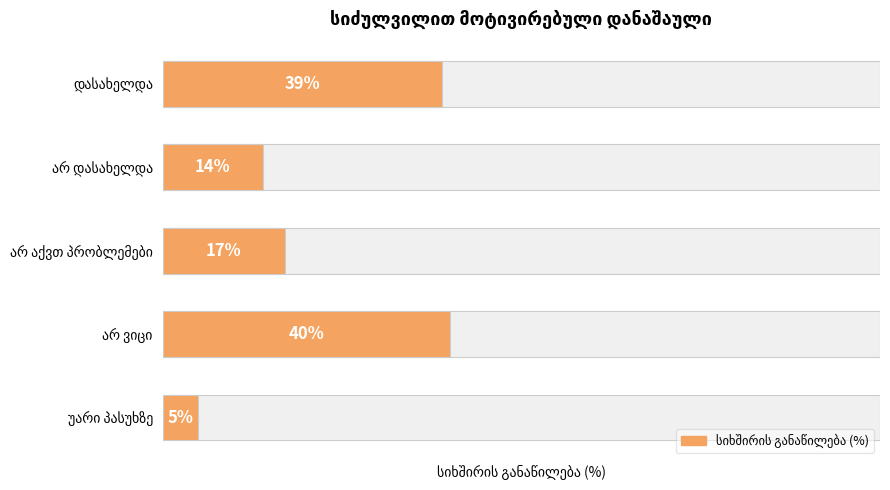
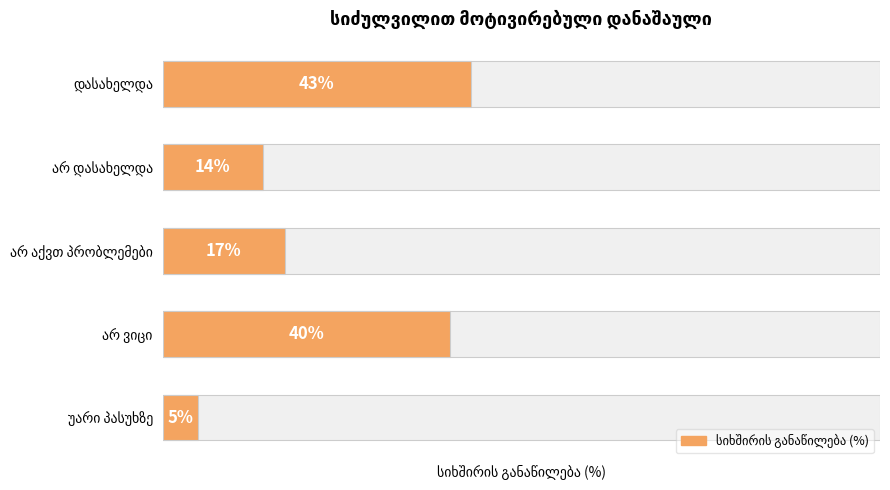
სიხშირის განაწილება (%), დასახელდა: 39% -> 43%
